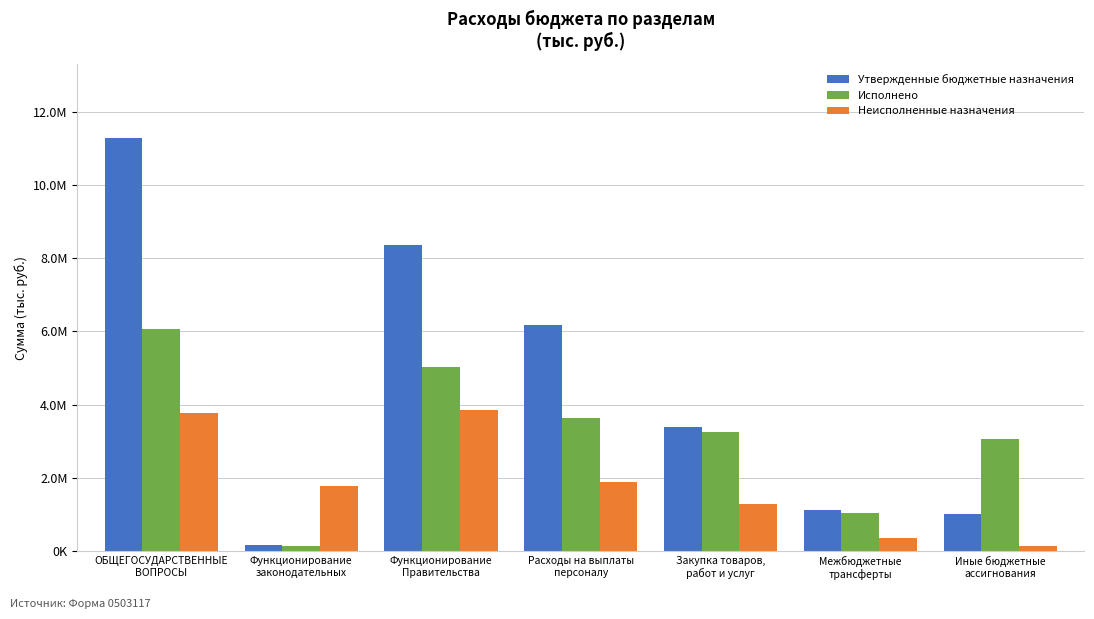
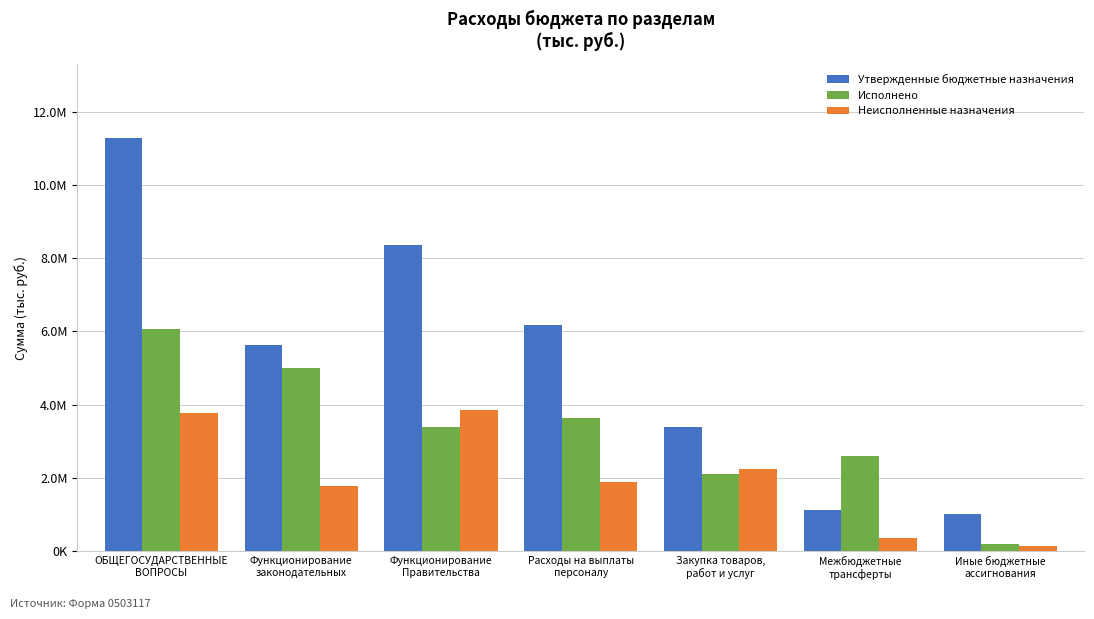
Утвержденные бюджетные назначения, Функционирование законодательных: 200000 -> 5600000
Исполнено, Функционирование законодательных: 100000 -> 5000000
Исполнено, Функционирование Правительства: 5000000 -> 3400000
Исполнено, Закупка товаров, работ и услуг: 3200000 -> 2100000
Неисполненные назначения, Закупка товаров, работ и услуг: 1300000 -> 2200000
Исполнено, Межбюджетные трансферты: 1000000 -> 2600000
Исполнено, Иные бюджетные ассигнования: 3100000 -> 200000
